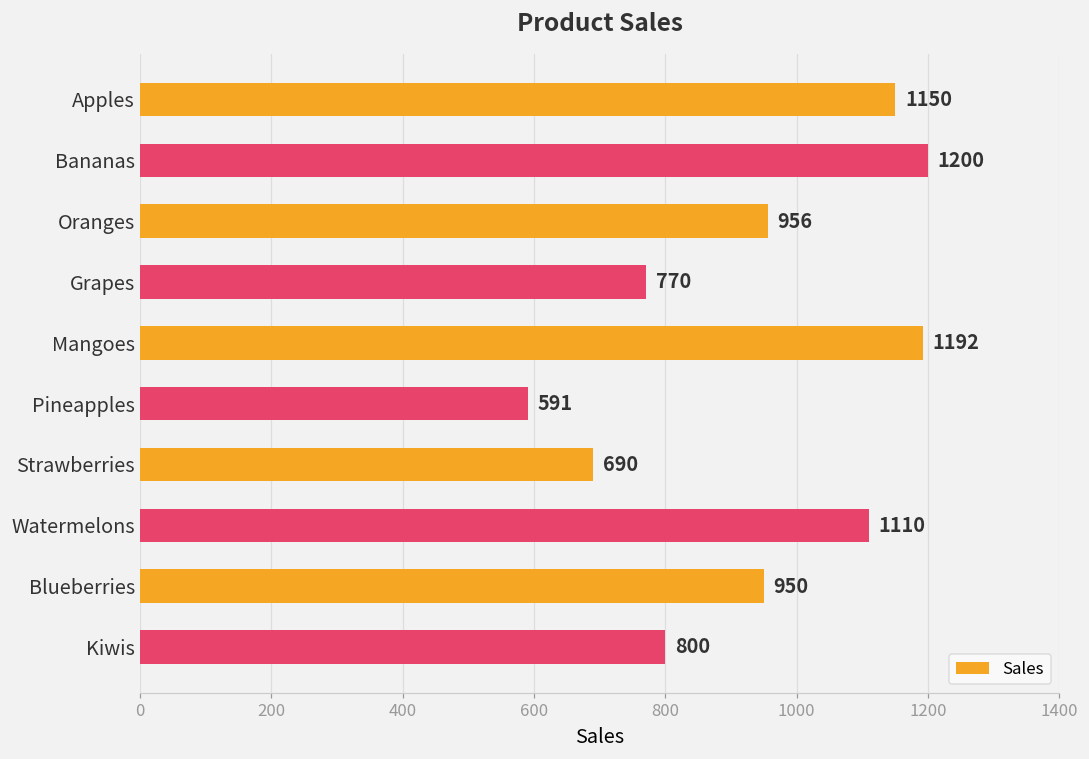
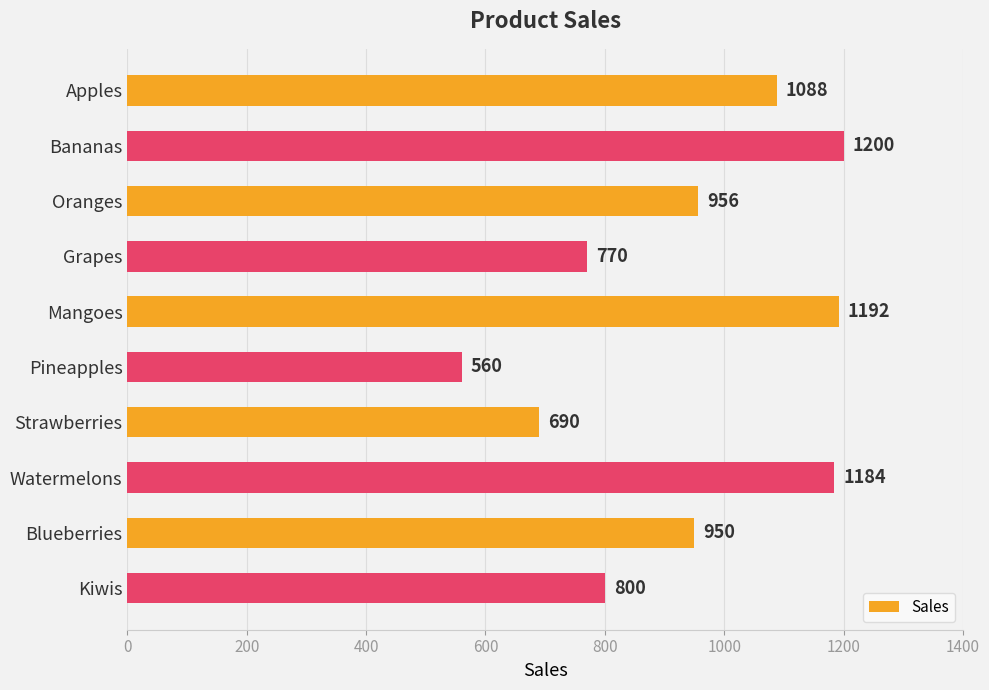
Apples: 1150 -> 1088
Pineapples: 591 -> 560
Watermelons: 1110 -> 1184
